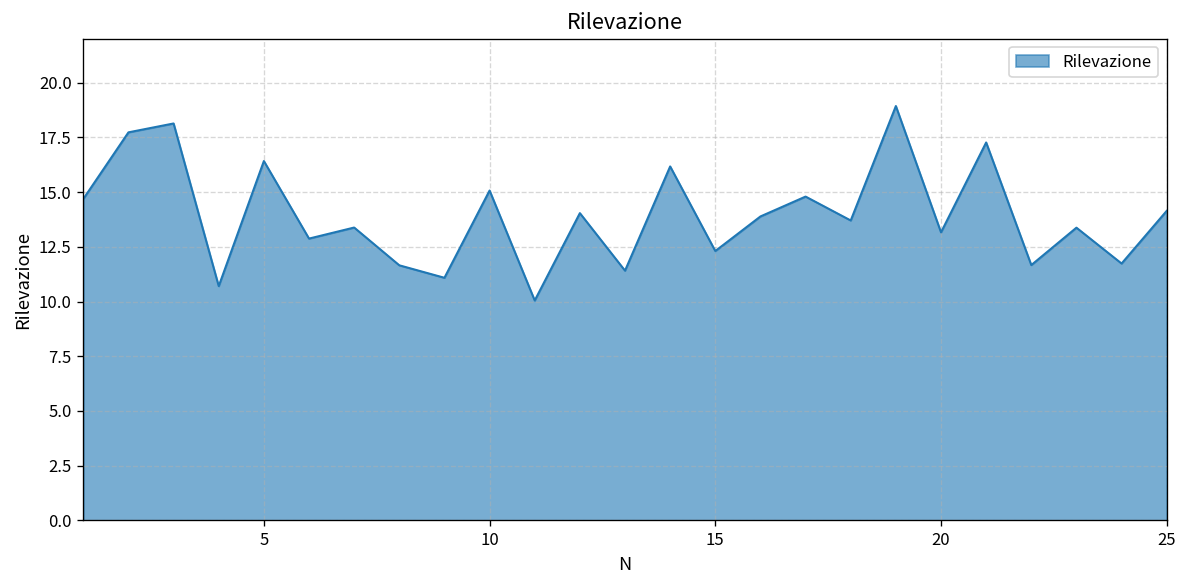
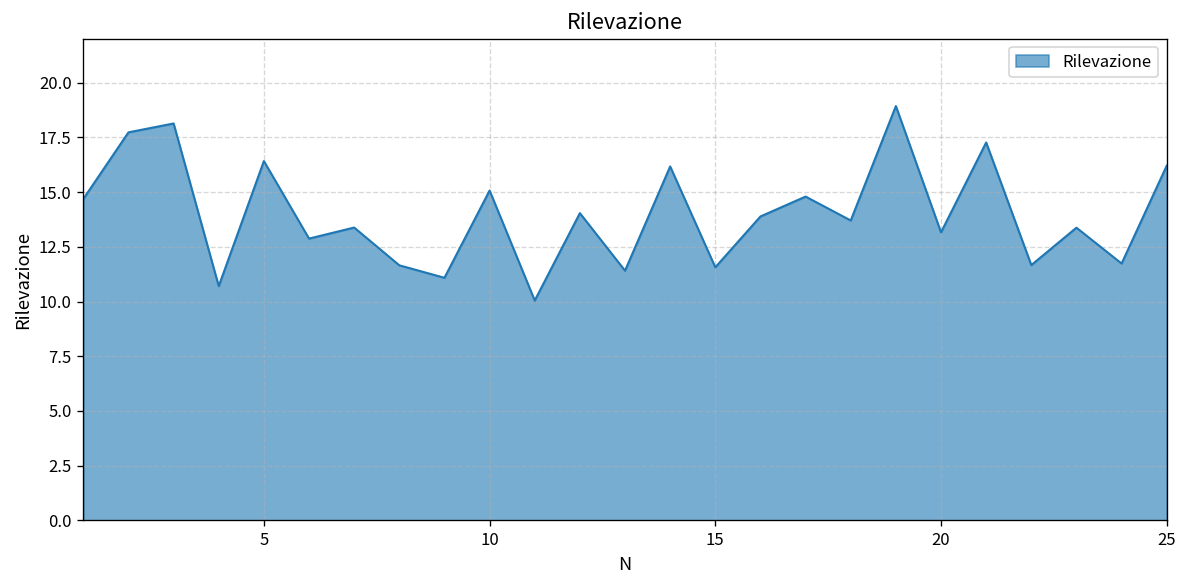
15: 12.3 -> 11.6
25: 14.1 -> 16.2
